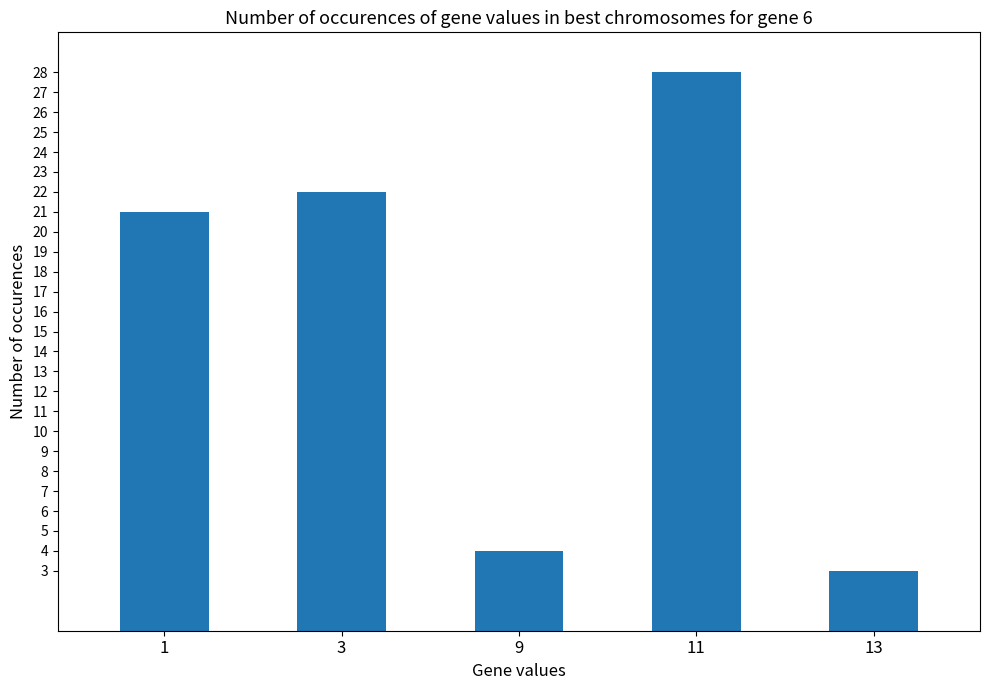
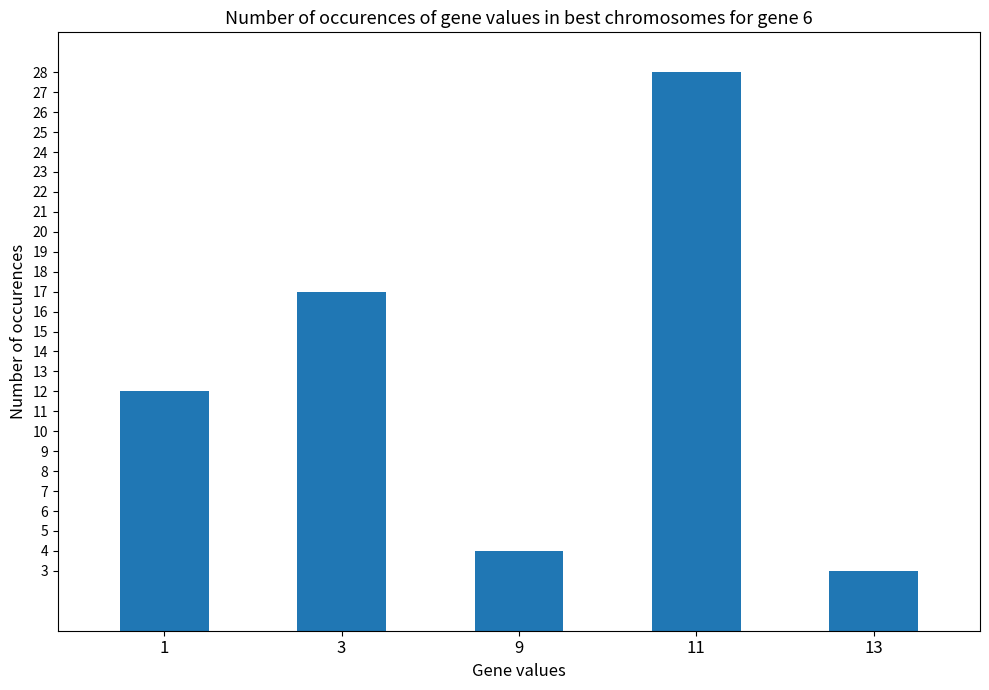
1: 21 -> 12
3: 22 -> 17
